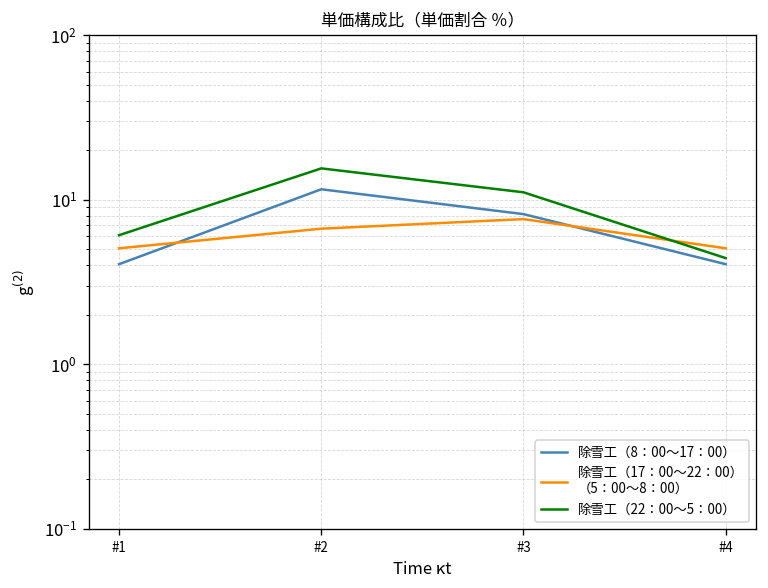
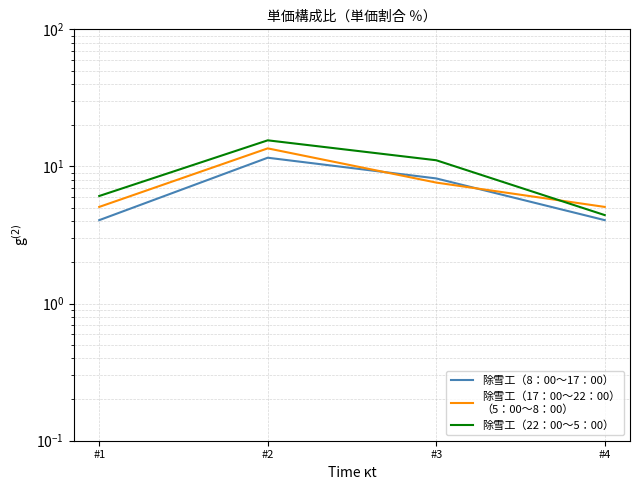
除雪工（17：00～22：00） （5：00～8：00）, #2: 7 -> 14
